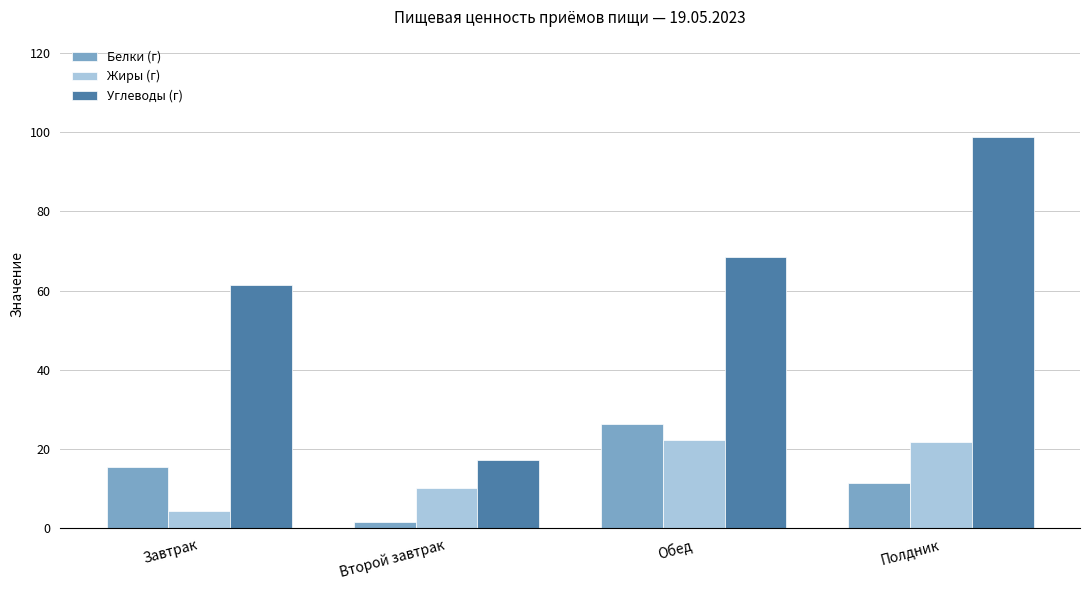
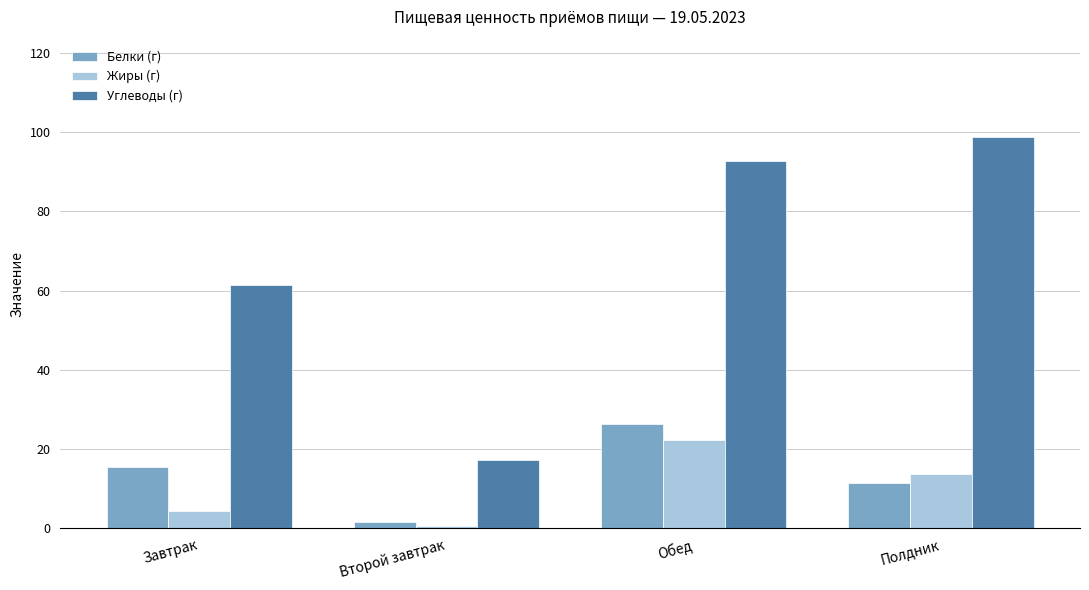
Жиры (г), Второй завтрак: 10 -> 1
Углеводы (г), Обед: 69 -> 93
Жиры (г), Полдник: 22 -> 14
